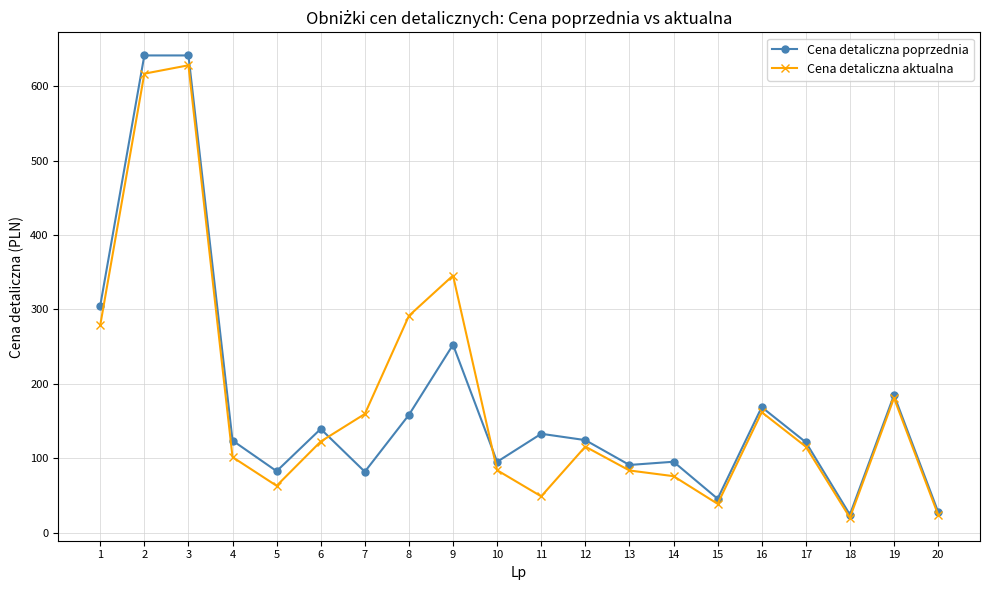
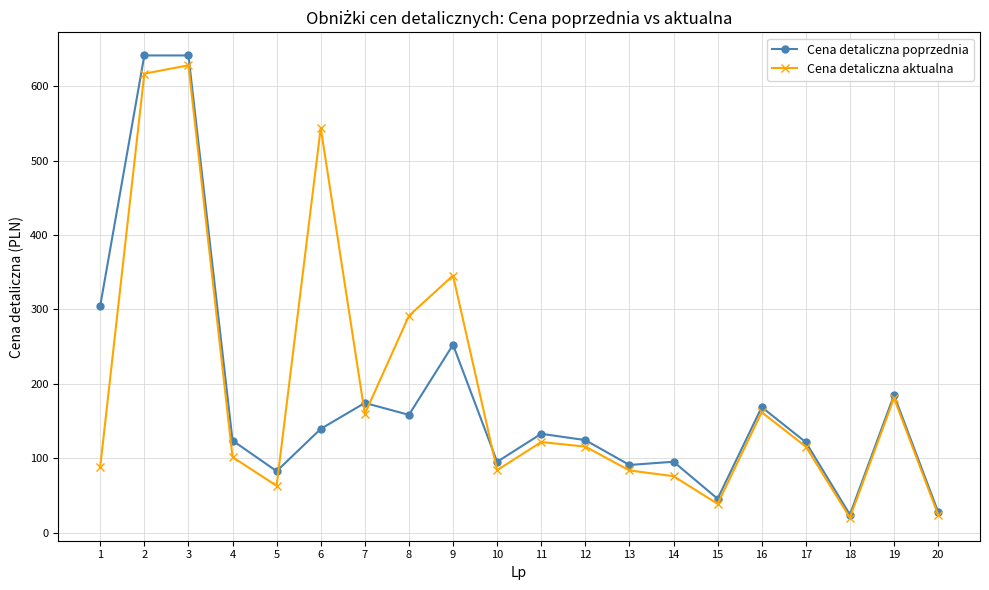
Cena detaliczna aktualna, 1: 280 -> 90
Cena detaliczna aktualna, 6: 120 -> 540
Cena detaliczna poprzednia, 7: 80 -> 170
Cena detaliczna aktualna, 11: 50 -> 120
